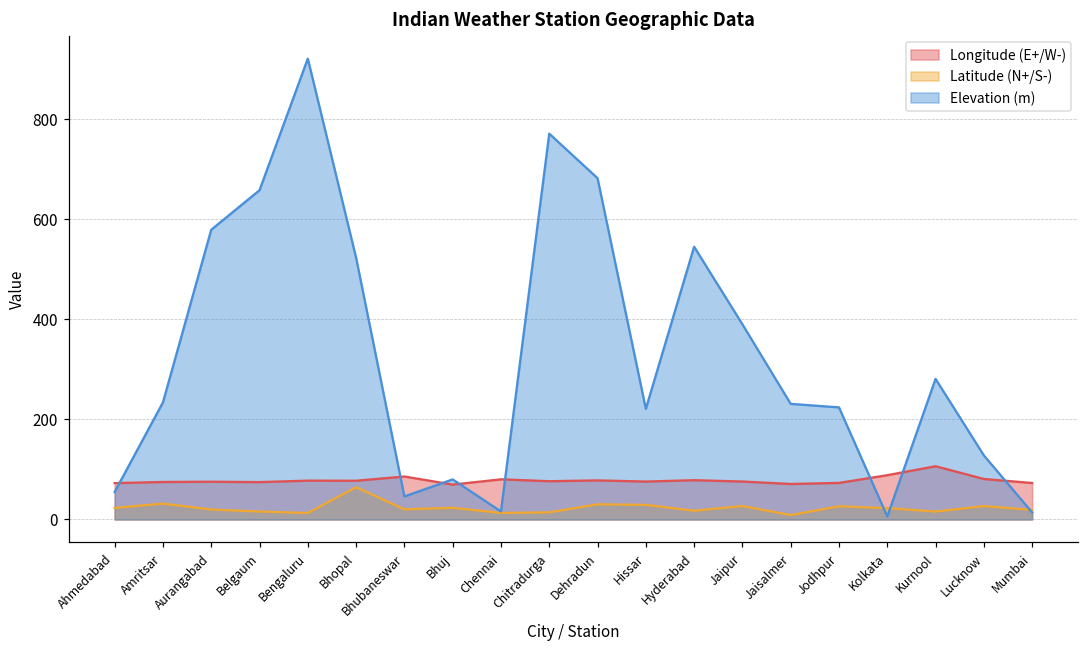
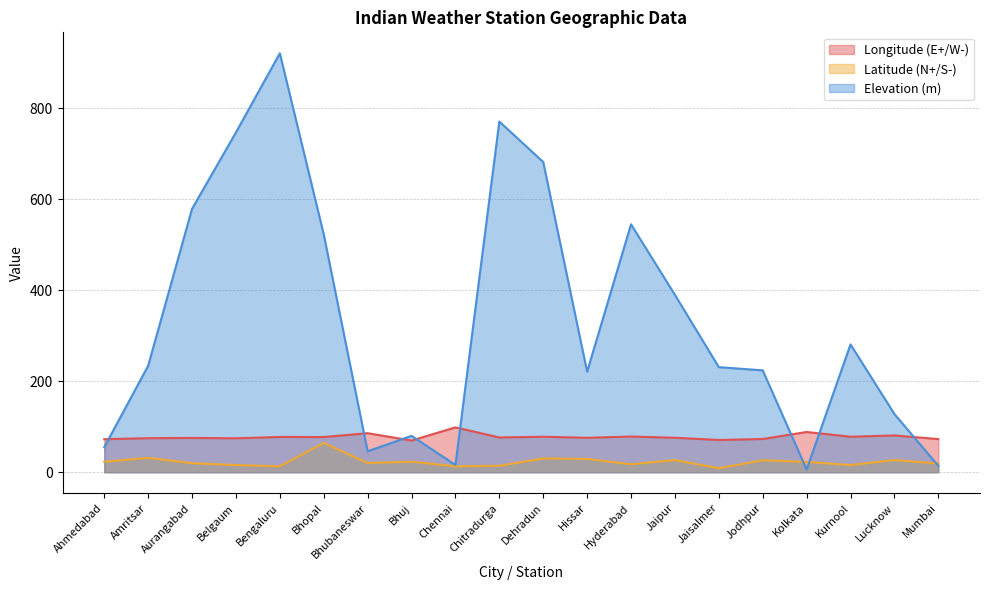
Elevation (m), Belgaum: 660 -> 750
Longitude (E+/W-), Chennai: 80 -> 100
Longitude (E+/W-), Kurnool: 110 -> 80
